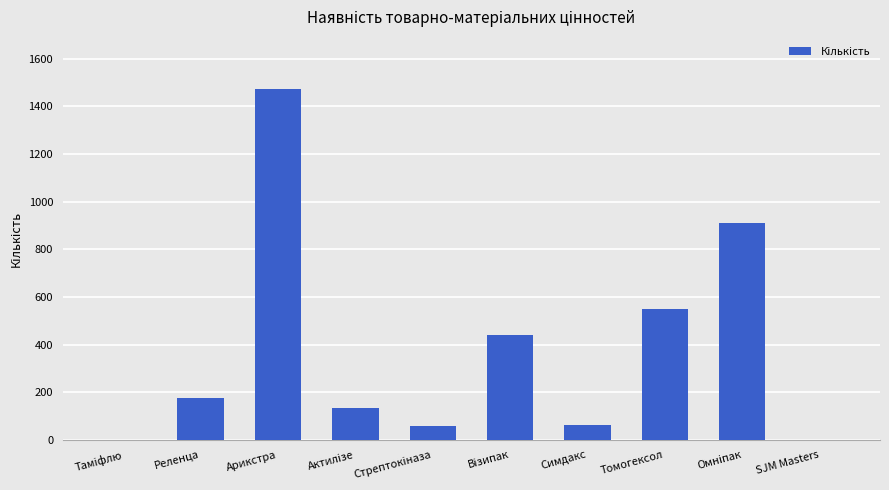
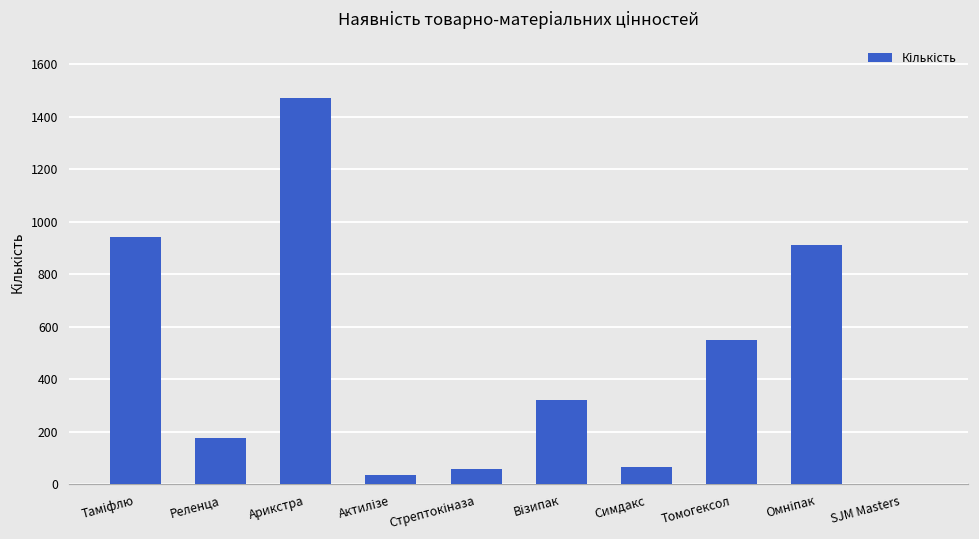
Таміфлю: 0 -> 940
Актилізе: 140 -> 30
Візипак: 440 -> 320
